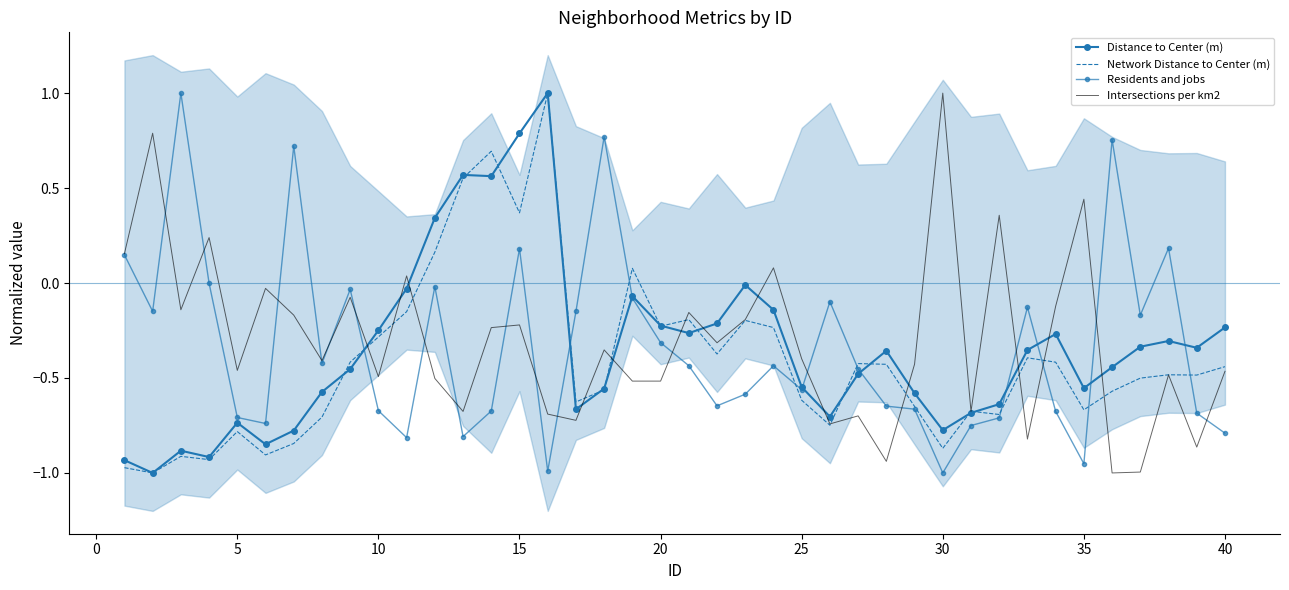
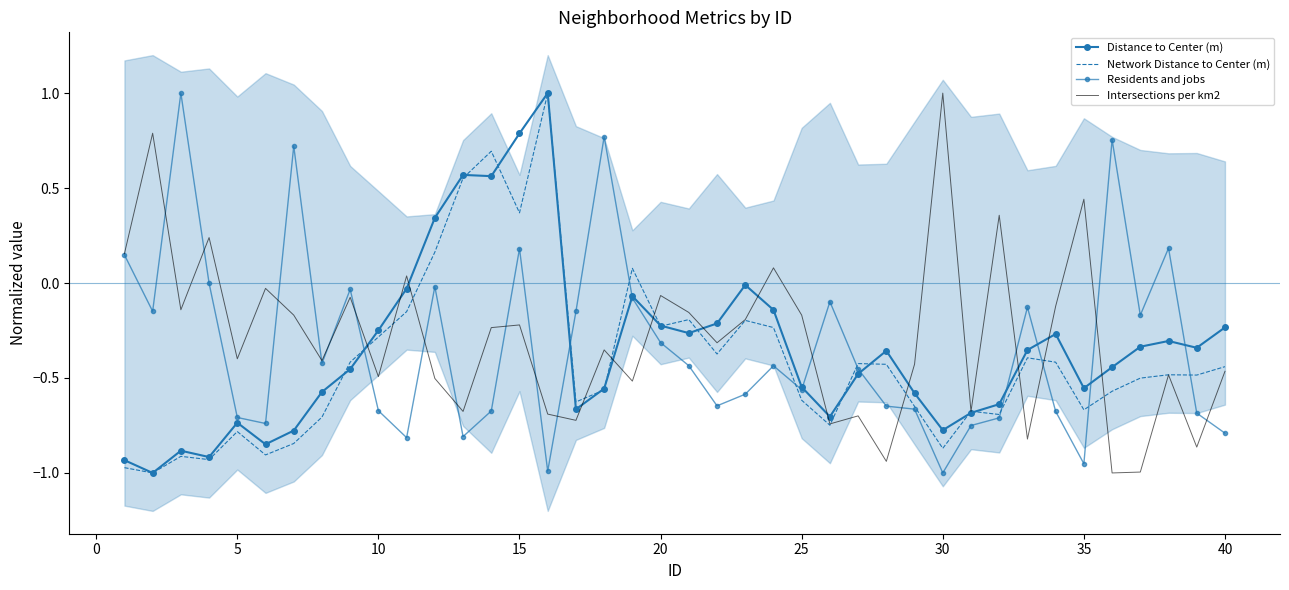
Intersections per km2, 5: -0.46 -> -0.40
Intersections per km2, 20: -0.52 -> -0.07
Intersections per km2, 25: -0.40 -> -0.17
